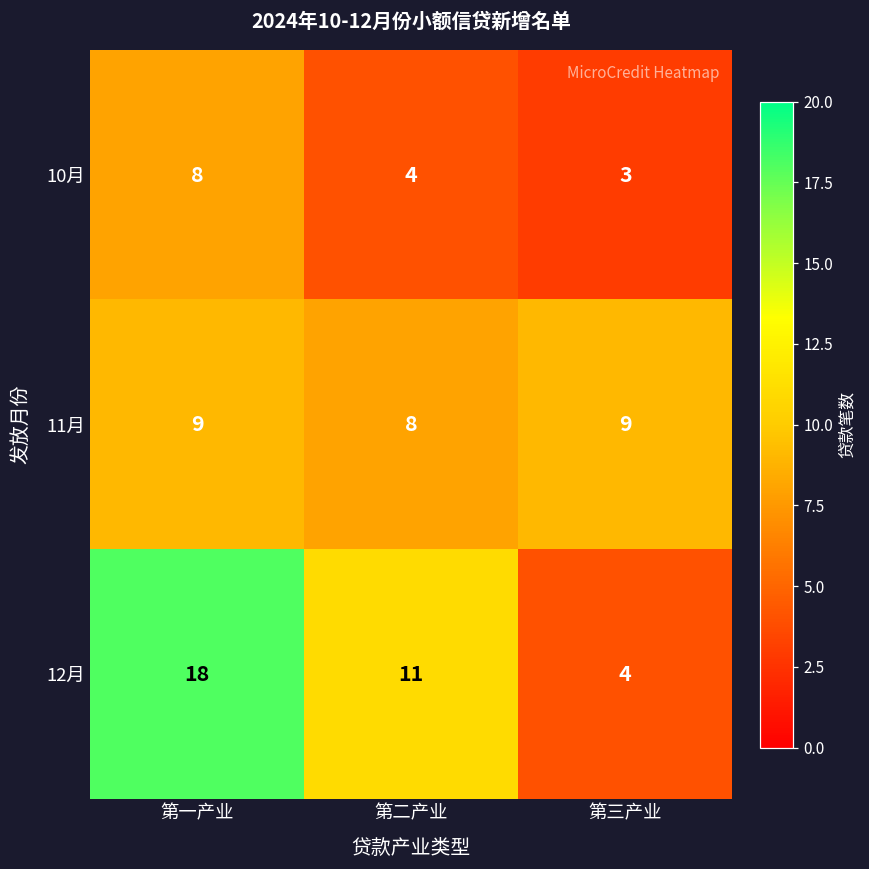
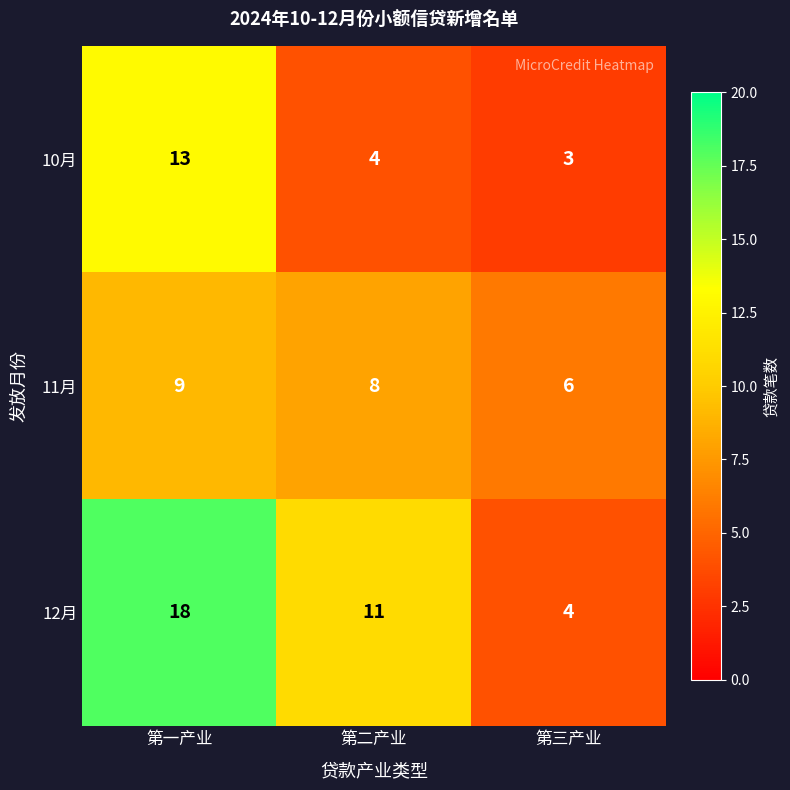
10月, 第一产业: 8 -> 13
11月, 第三产业: 9 -> 6
